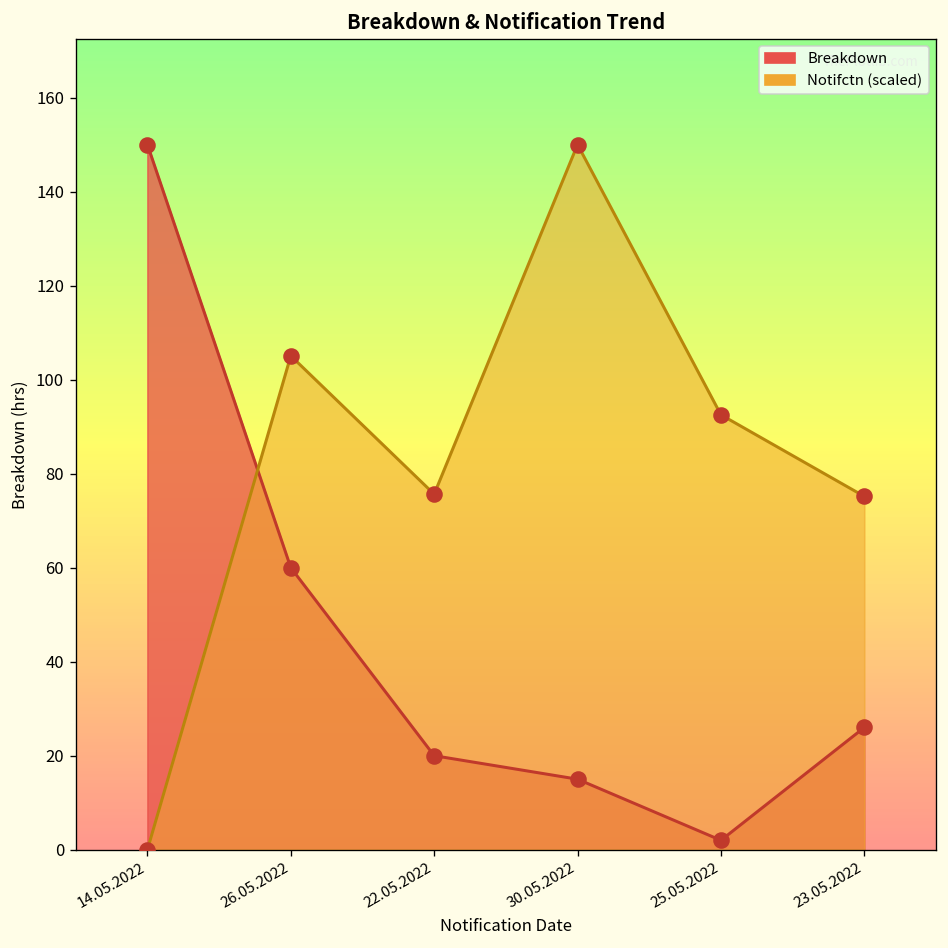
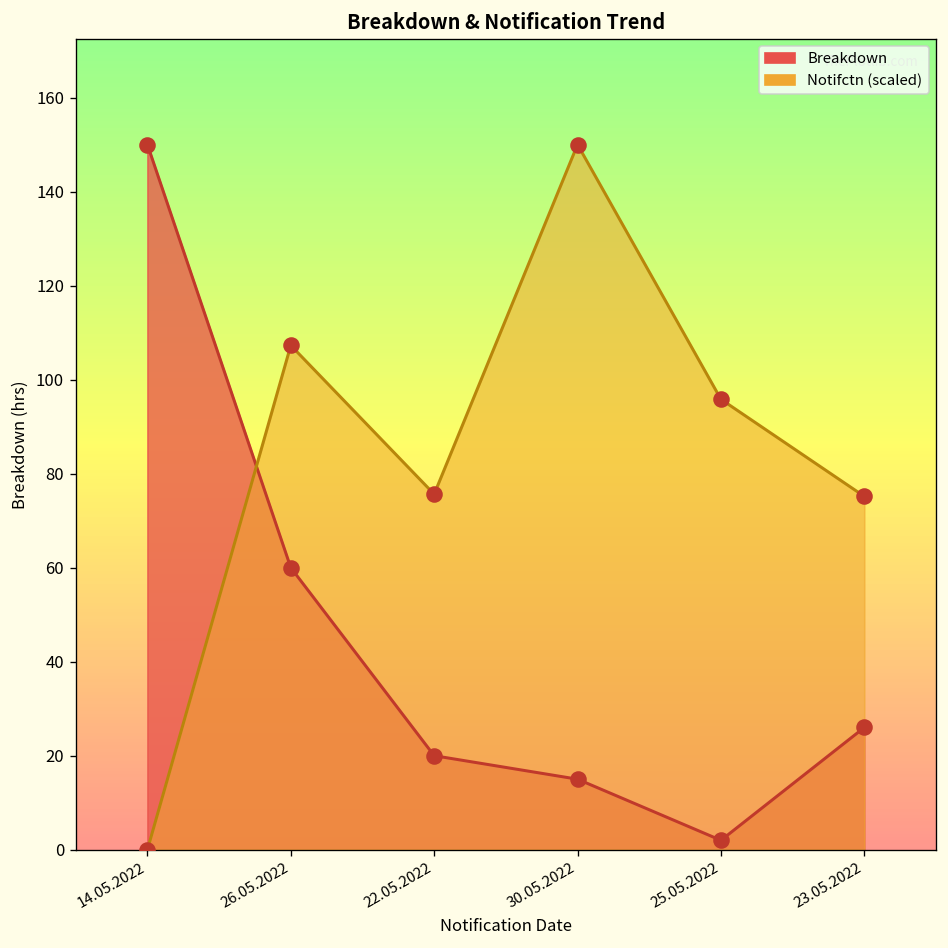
Notifctn (scaled), 26.05.2022: 105 -> 107
Notifctn (scaled), 25.05.2022: 93 -> 96
